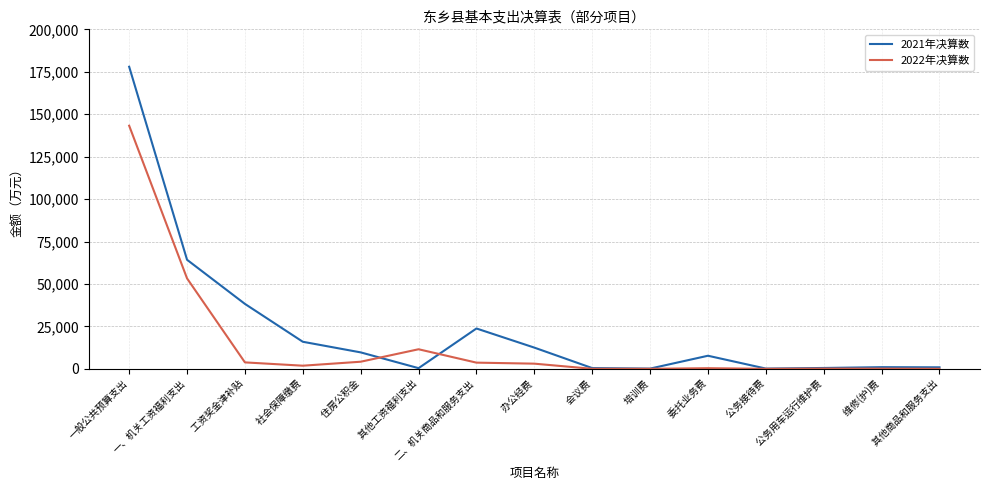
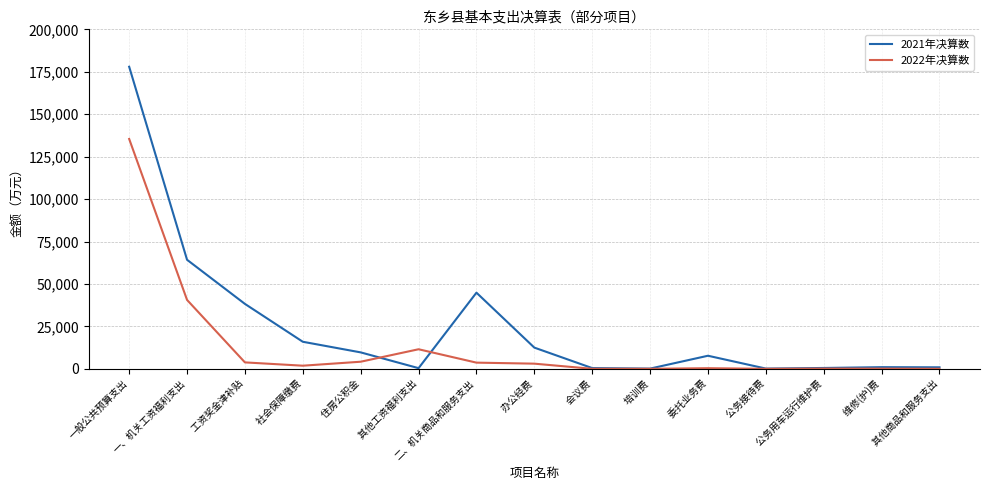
2022年决算数, 一般公共预算支出: 143,000 -> 135,000
2022年决算数, 一、机关工资福利支出: 53,000 -> 41,000
2021年决算数, 二、机关商品和服务支出: 24,000 -> 45,000
